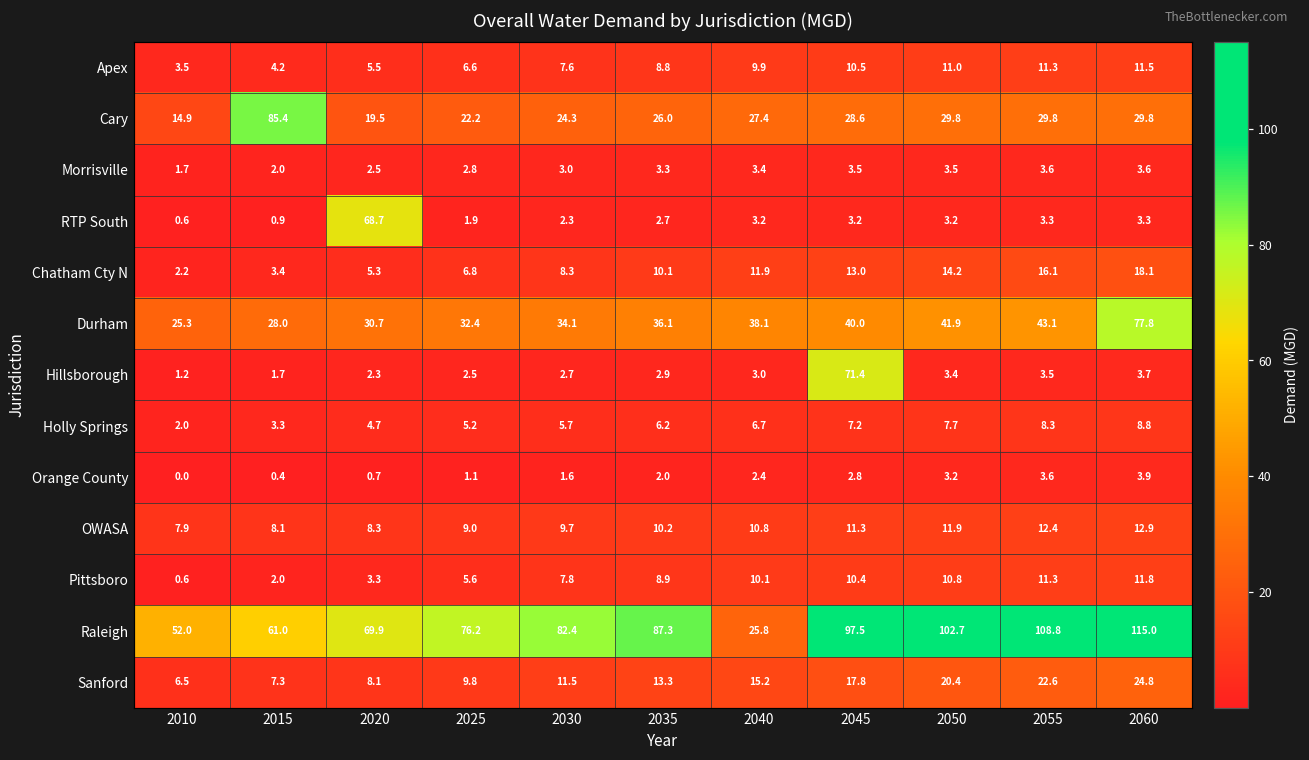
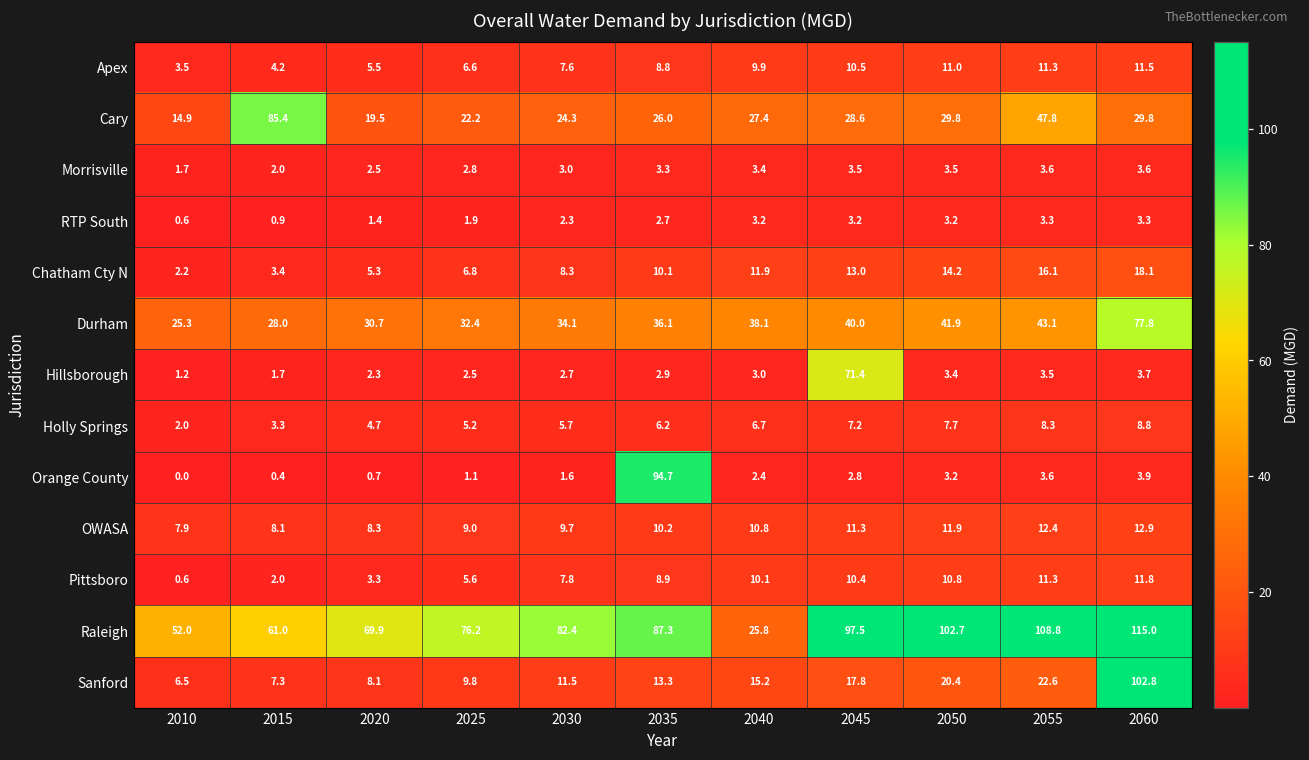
Cary, 2055: 29.8 -> 47.8
RTP South, 2020: 68.7 -> 1.4
Orange County, 2035: 2.0 -> 94.7
Sanford, 2060: 24.8 -> 102.8
